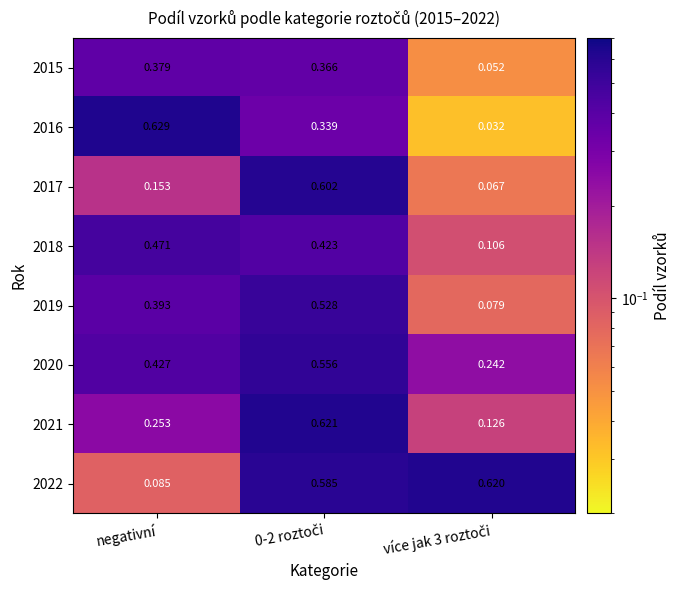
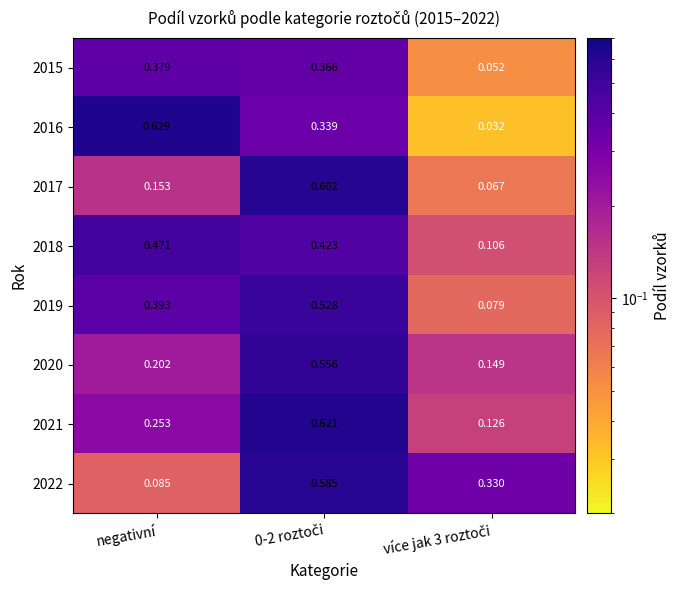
2020, negativní: 0.427 -> 0.202
2020, více jak 3 roztoči: 0.242 -> 0.149
2022, více jak 3 roztoči: 0.620 -> 0.330
